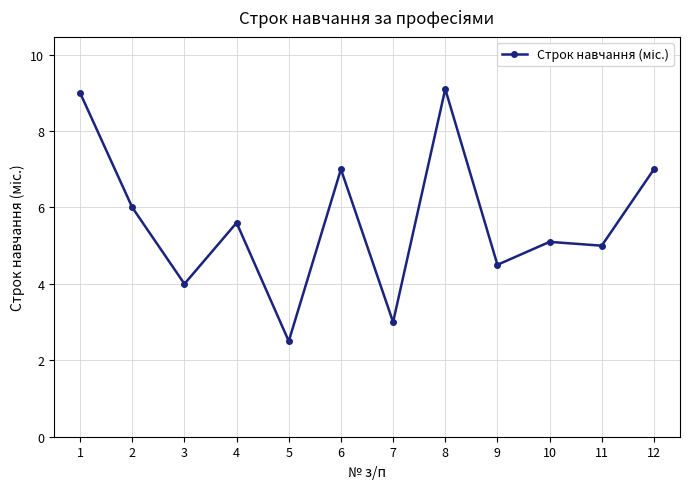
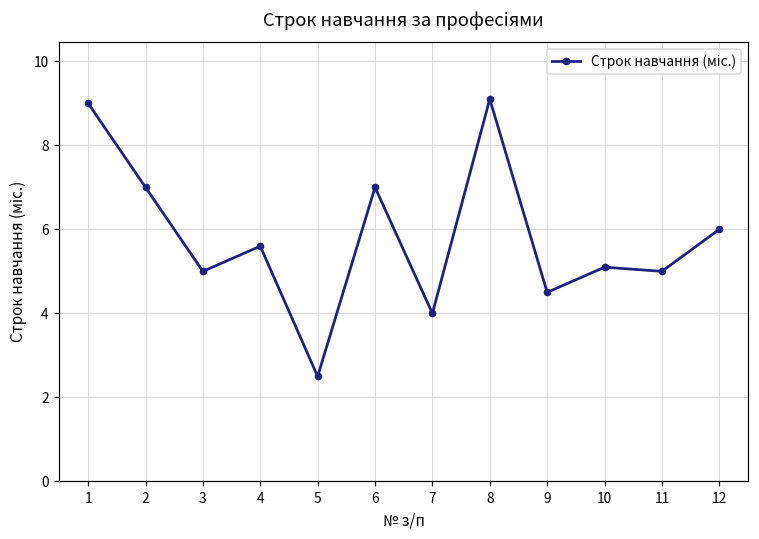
2: 6 -> 7
3: 4 -> 5
7: 3 -> 4
12: 7 -> 6
